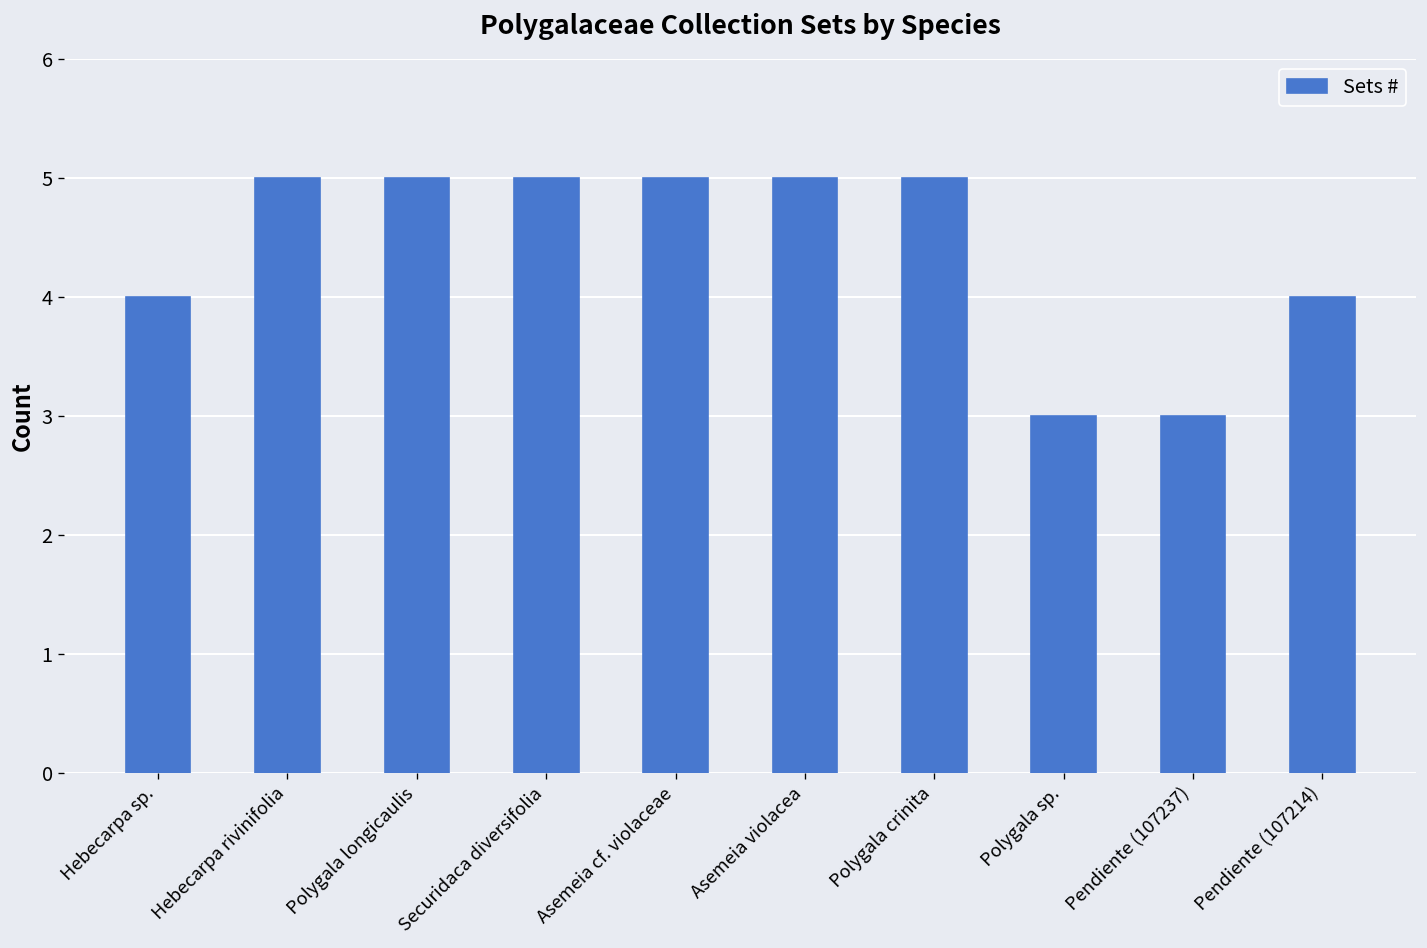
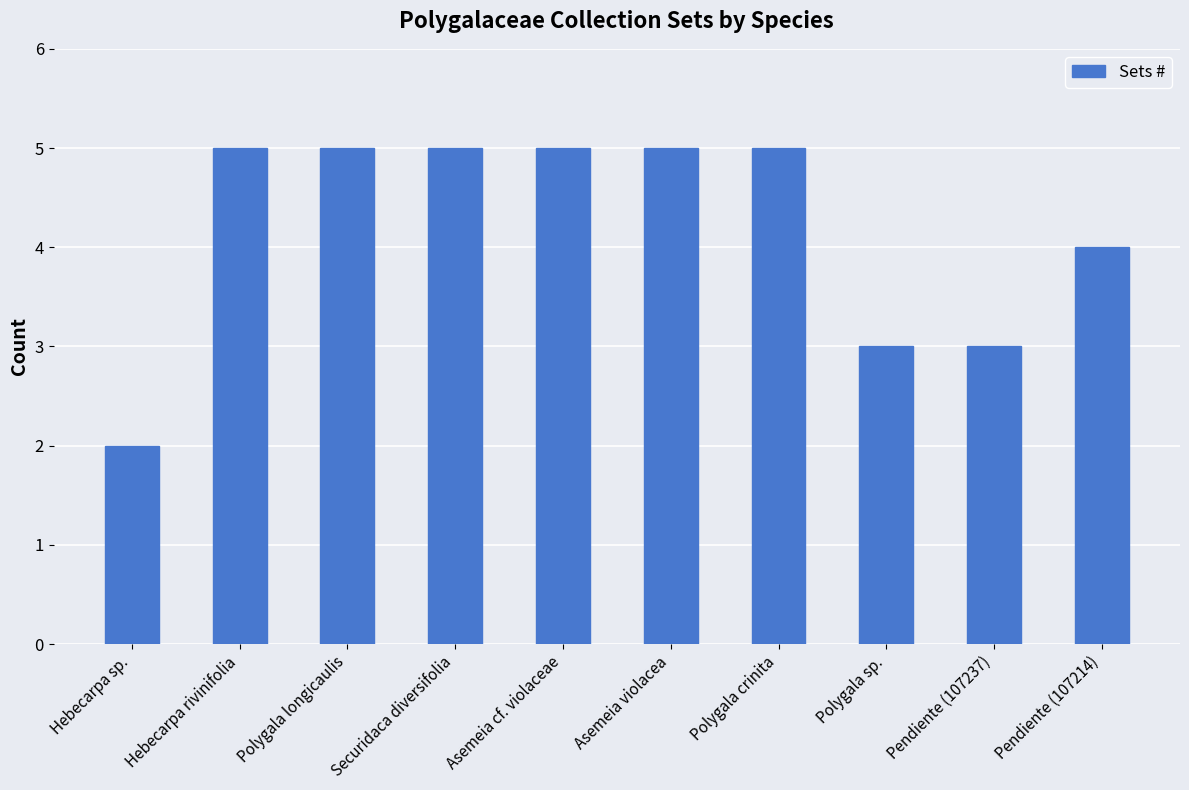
Hebecarpa sp.: 4 -> 2
